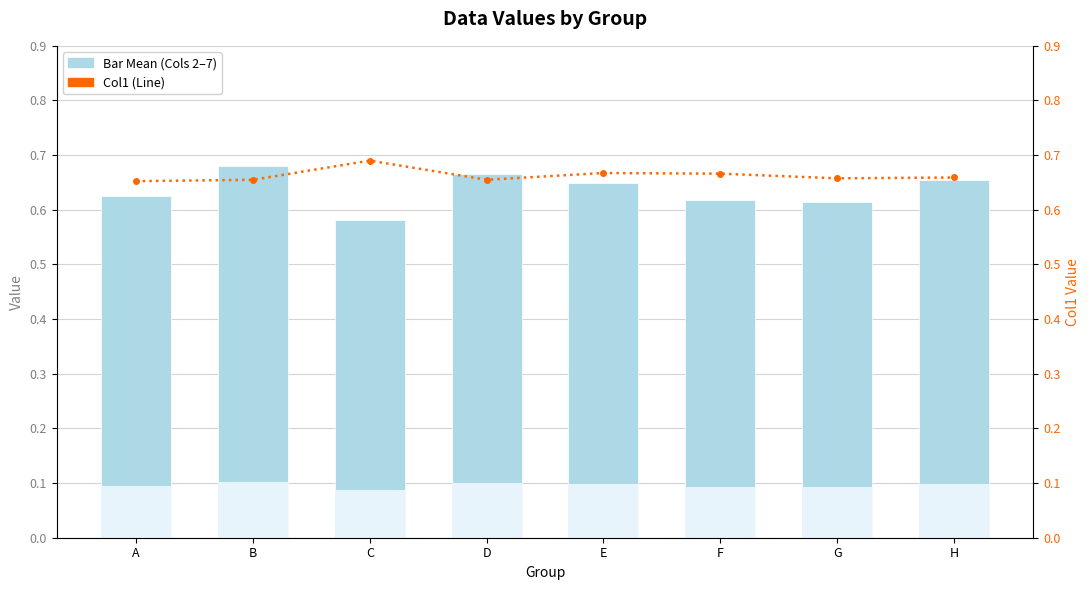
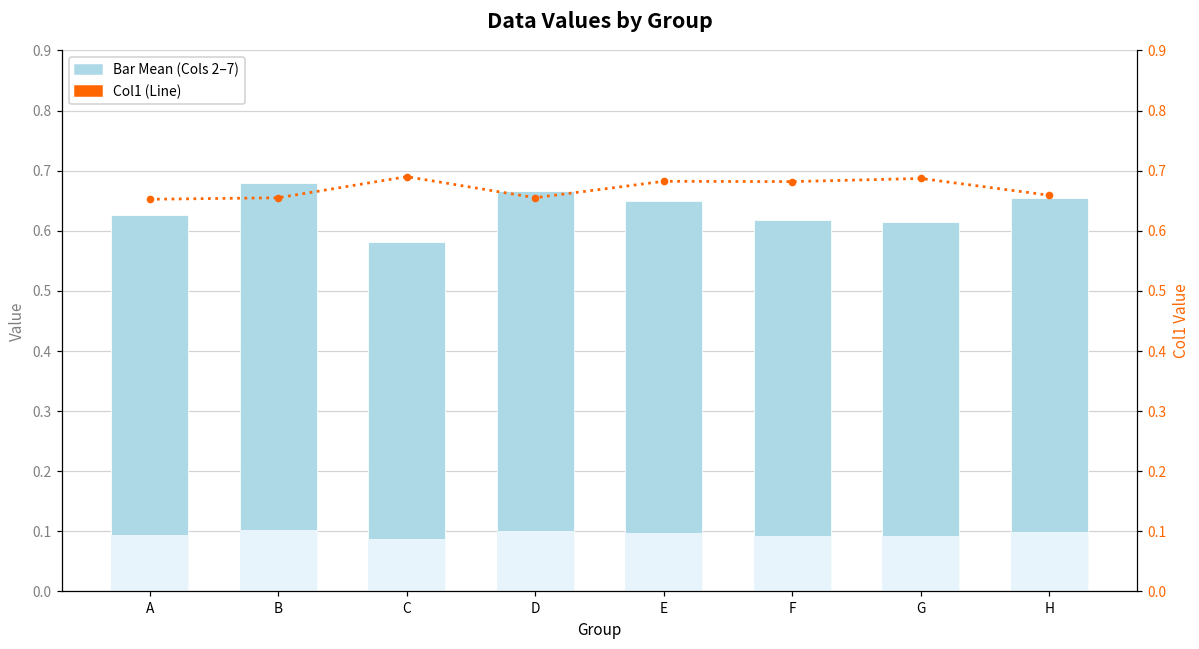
Col1 (Line), E: 0.67 -> 0.68
Col1 (Line), F: 0.67 -> 0.68
Col1 (Line), G: 0.66 -> 0.69
